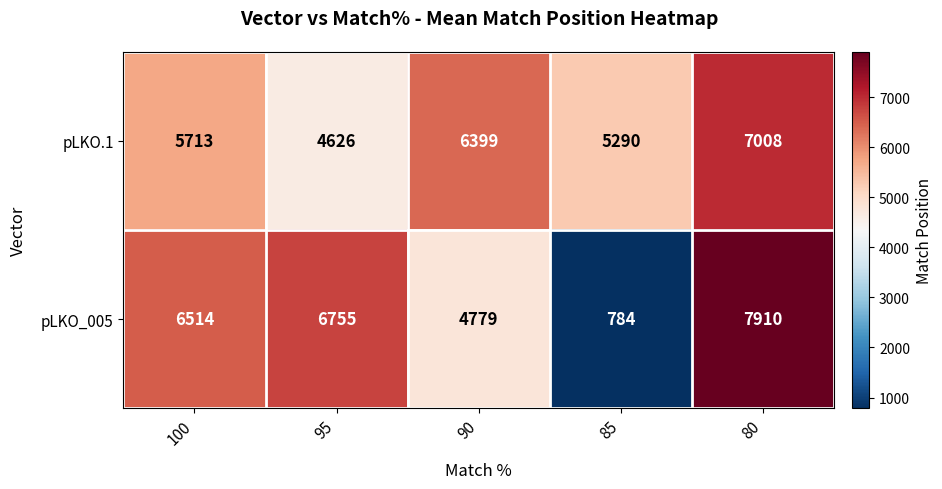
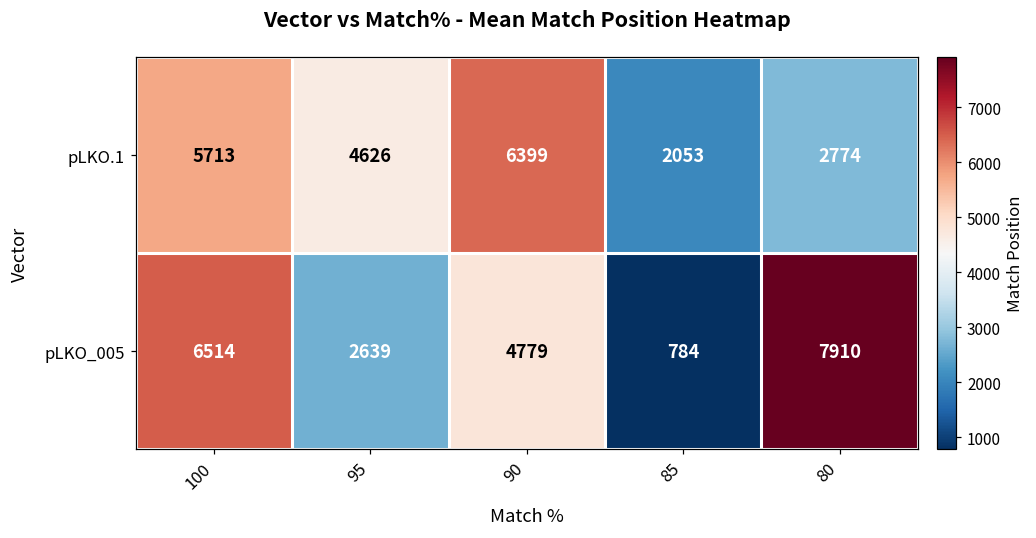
pLKO.1, 85: 5290 -> 2053
pLKO.1, 80: 7008 -> 2774
pLKO_005, 95: 6755 -> 2639
